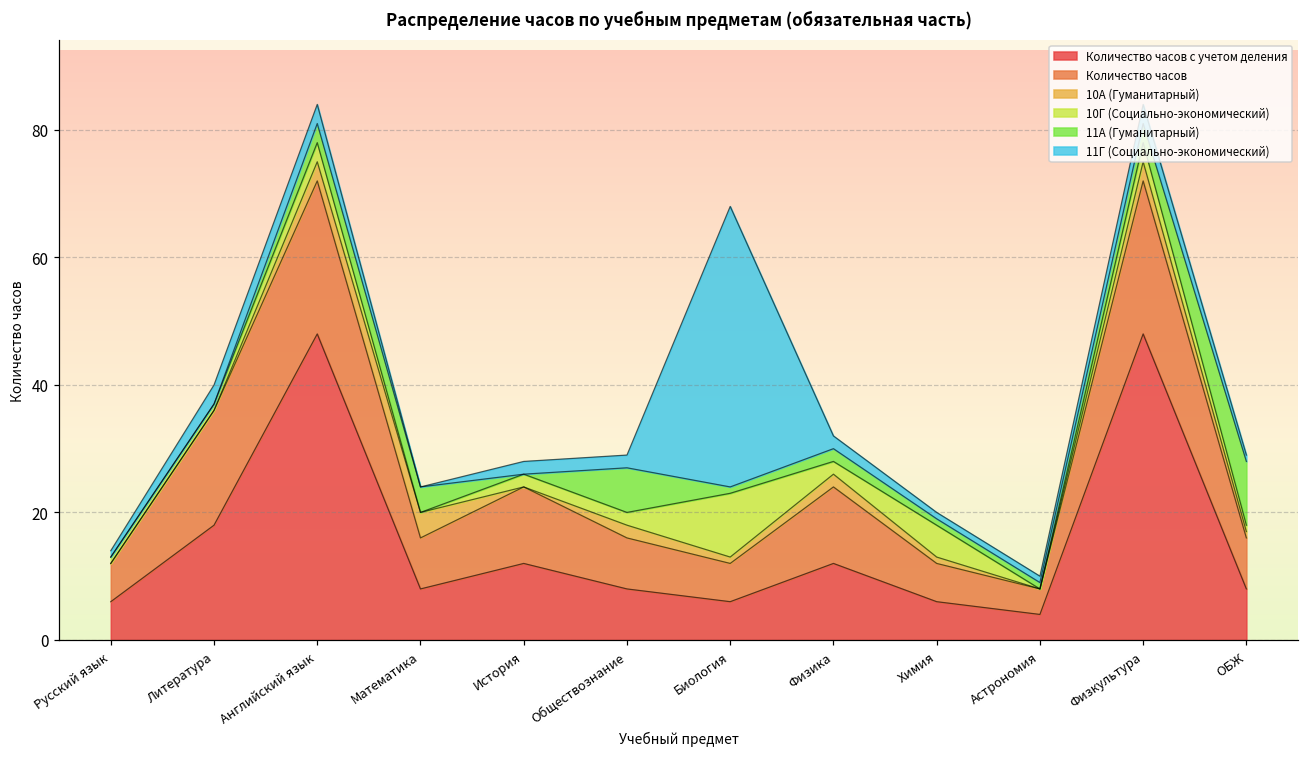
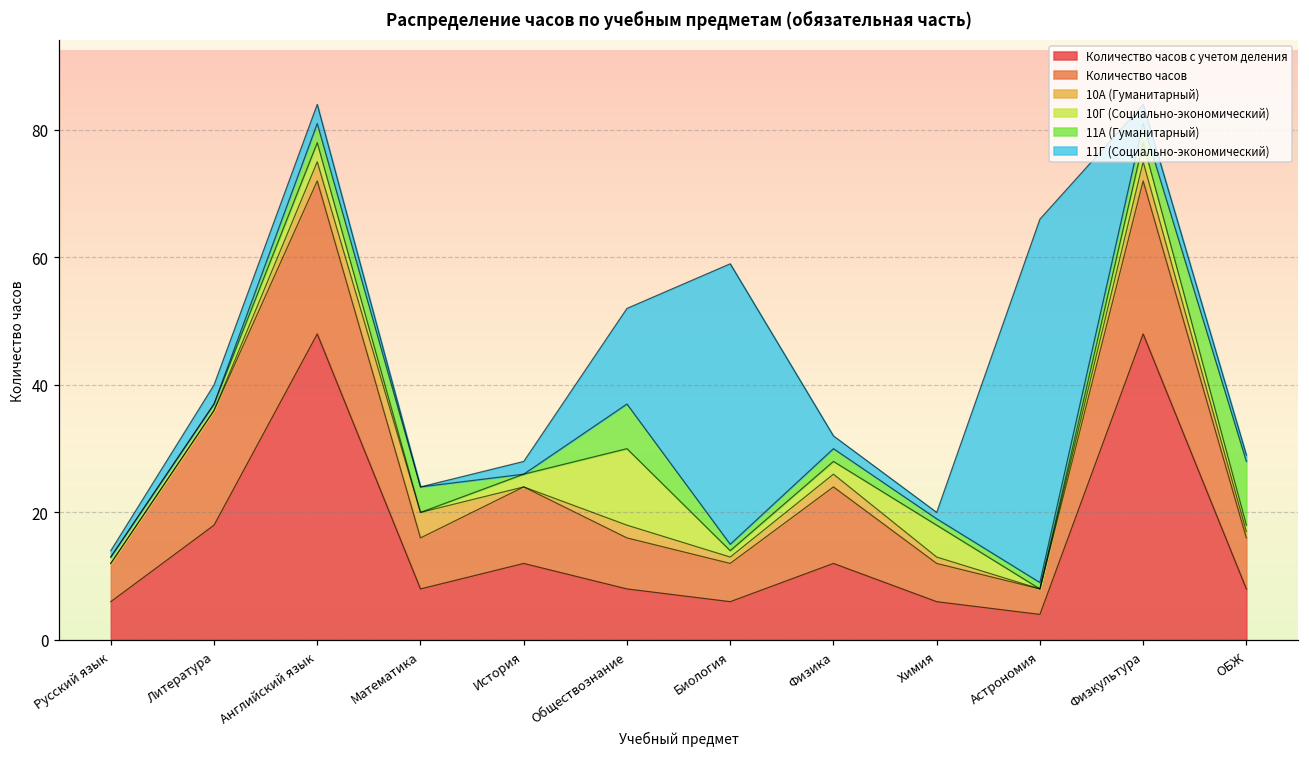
10Г (Социально-экономический), Обществознание: 2 -> 12
11Г (Социально-экономический), Обществознание: 2 -> 15
10Г (Социально-экономический), Биология: 10 -> 1
11Г (Социально-экономический), Астрономия: 1 -> 57
